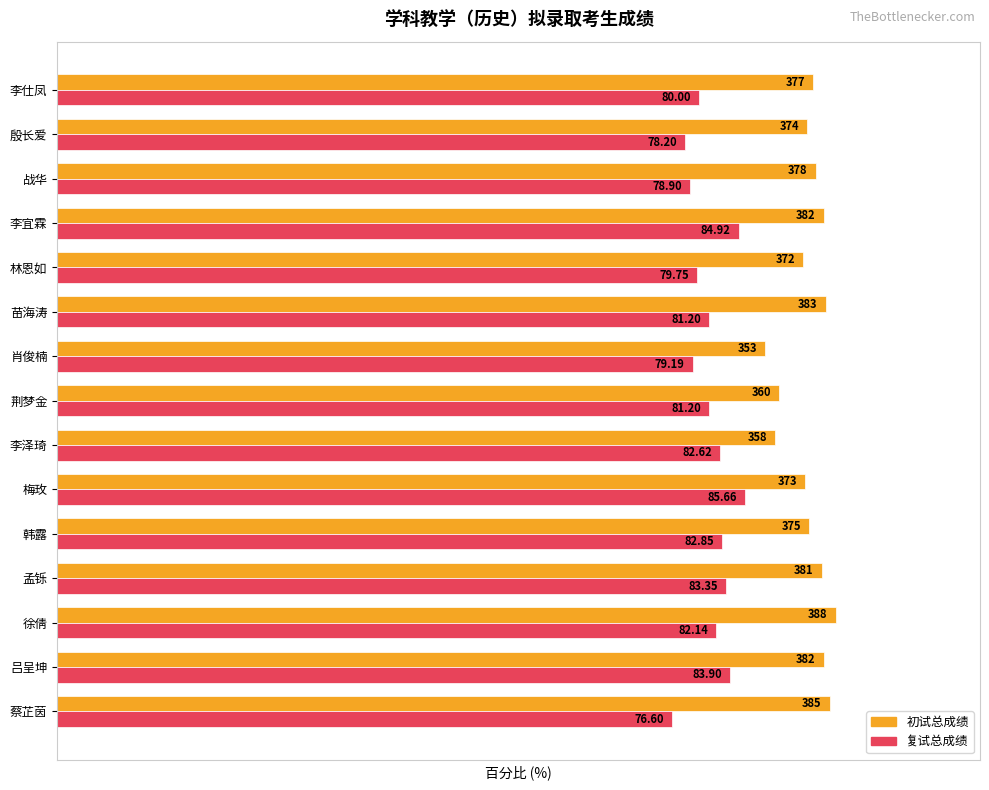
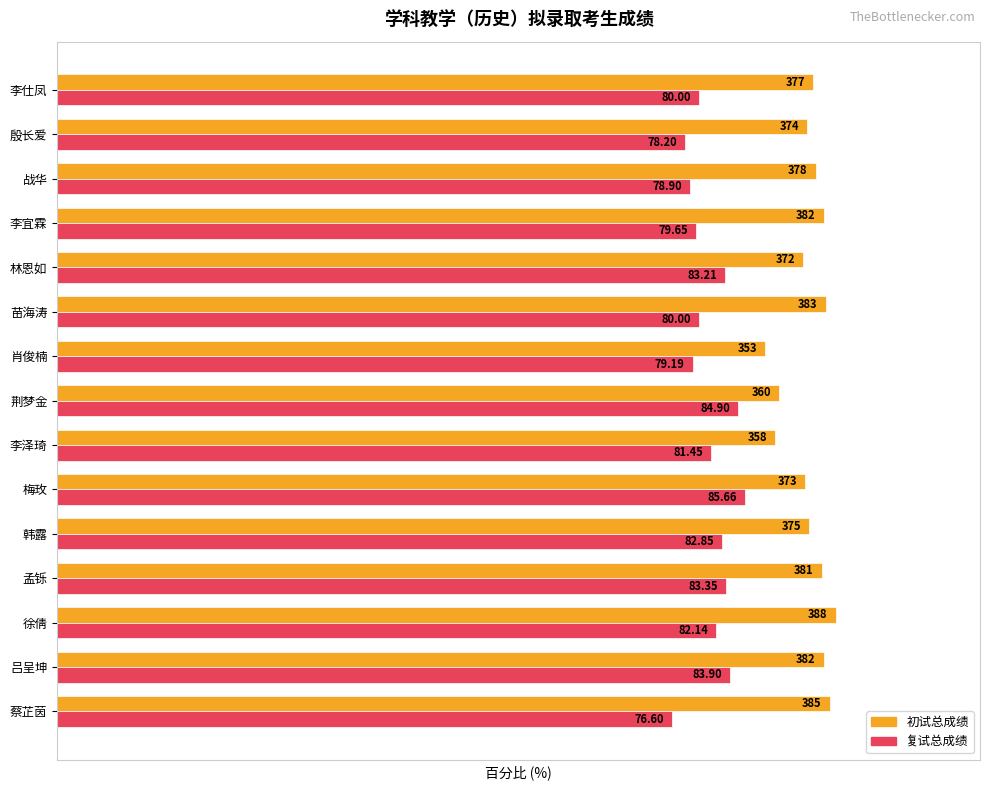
复试总成绩, 李宜霖: 84.92 -> 79.65
复试总成绩, 林恩如: 79.75 -> 83.21
复试总成绩, 苗海涛: 81.20 -> 80.00
复试总成绩, 荆梦金: 81.20 -> 84.90
复试总成绩, 李泽琦: 82.62 -> 81.45
